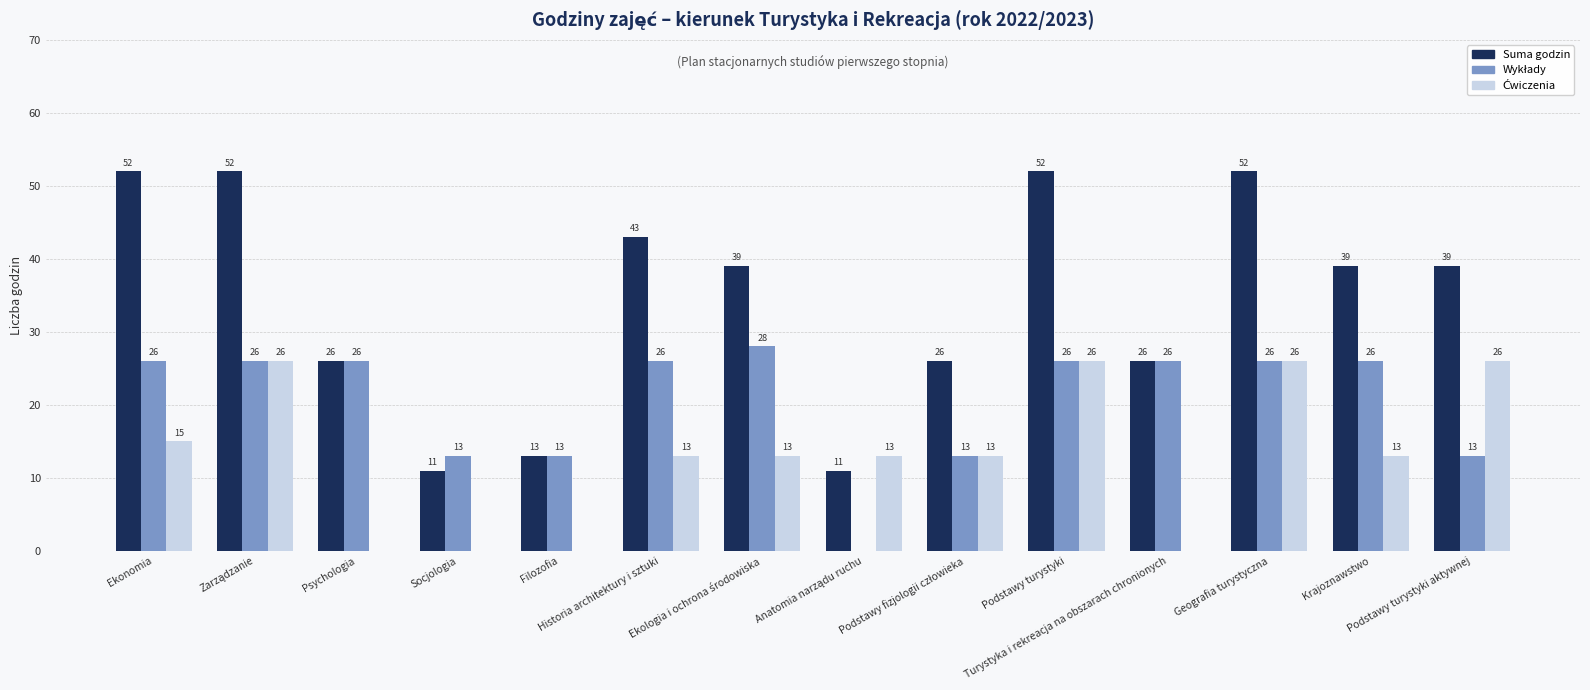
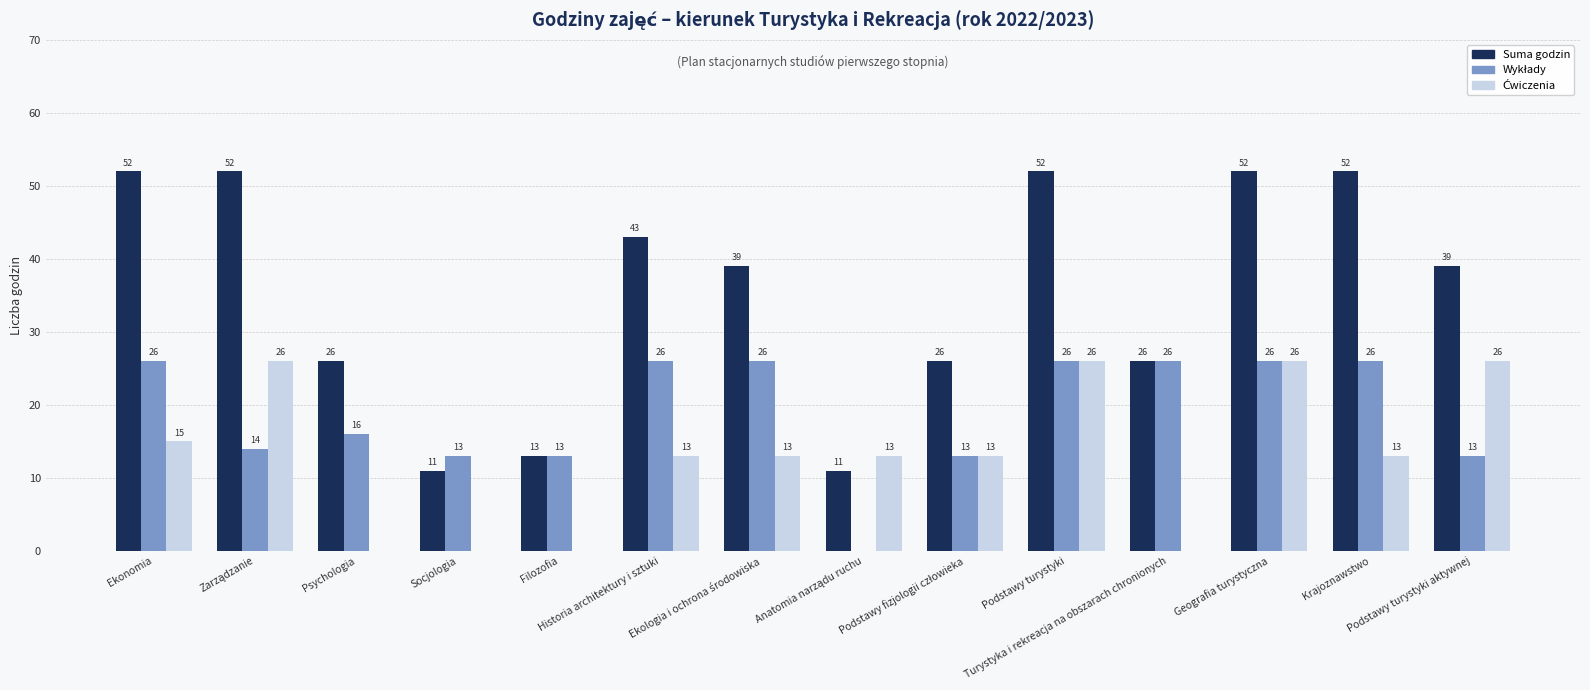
Wykłady, Zarządzanie: 26 -> 14
Wykłady, Psychologia: 26 -> 16
Wykłady, Ekologia i ochrona środowiska: 28 -> 26
Suma godzin, Krajoznawstwo: 39 -> 52
